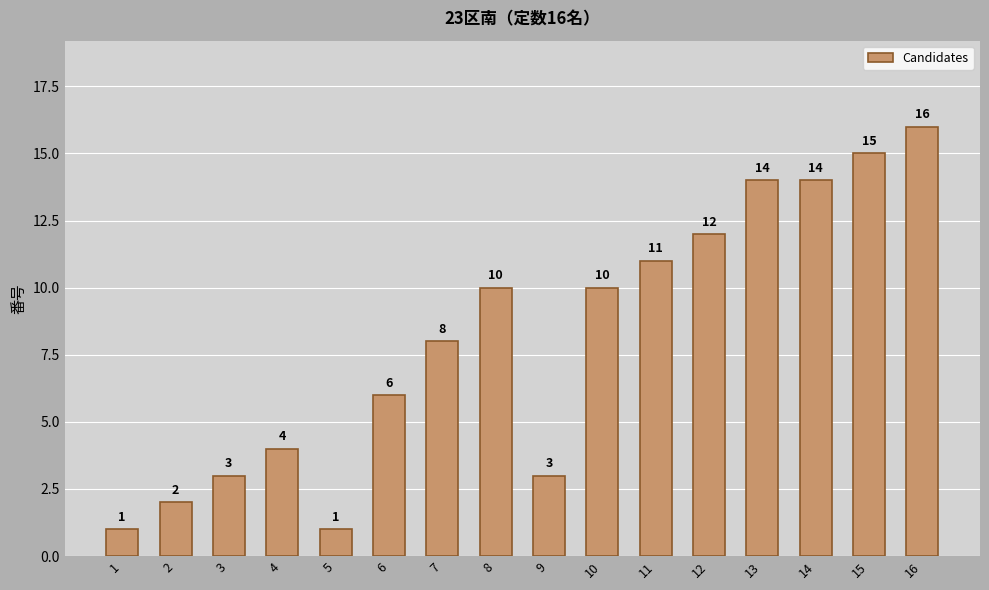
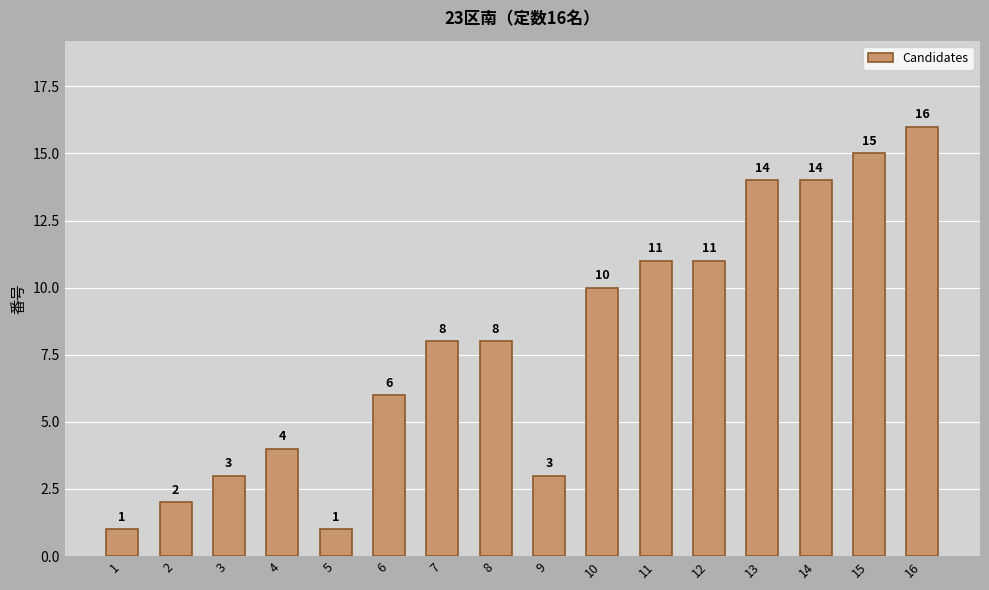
8: 10 -> 8
12: 12 -> 11
